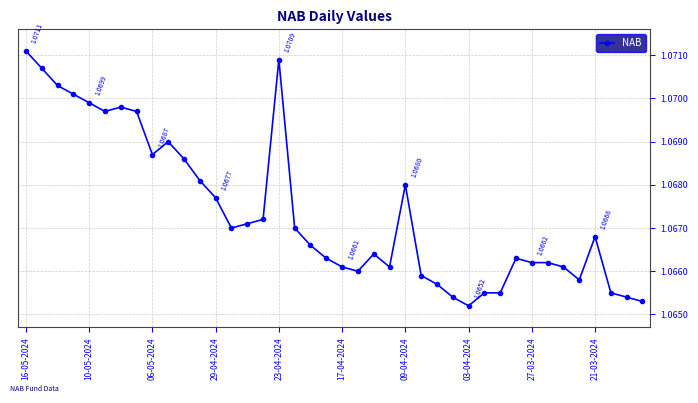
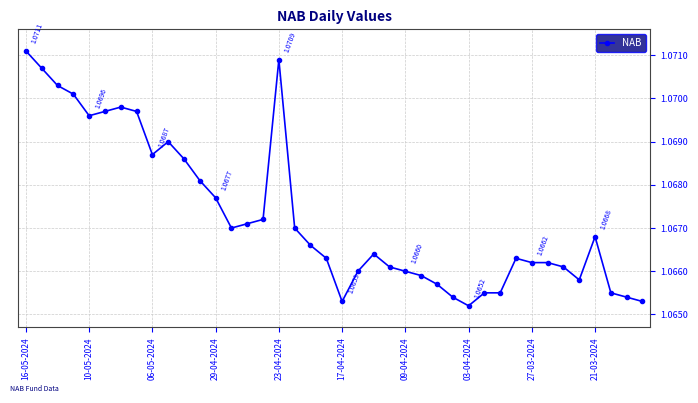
10-05-2024: 1.0699 -> 1.0696
17-04-2024: 1.0661 -> 1.0653
09-04-2024: 1.0680 -> 1.0660
